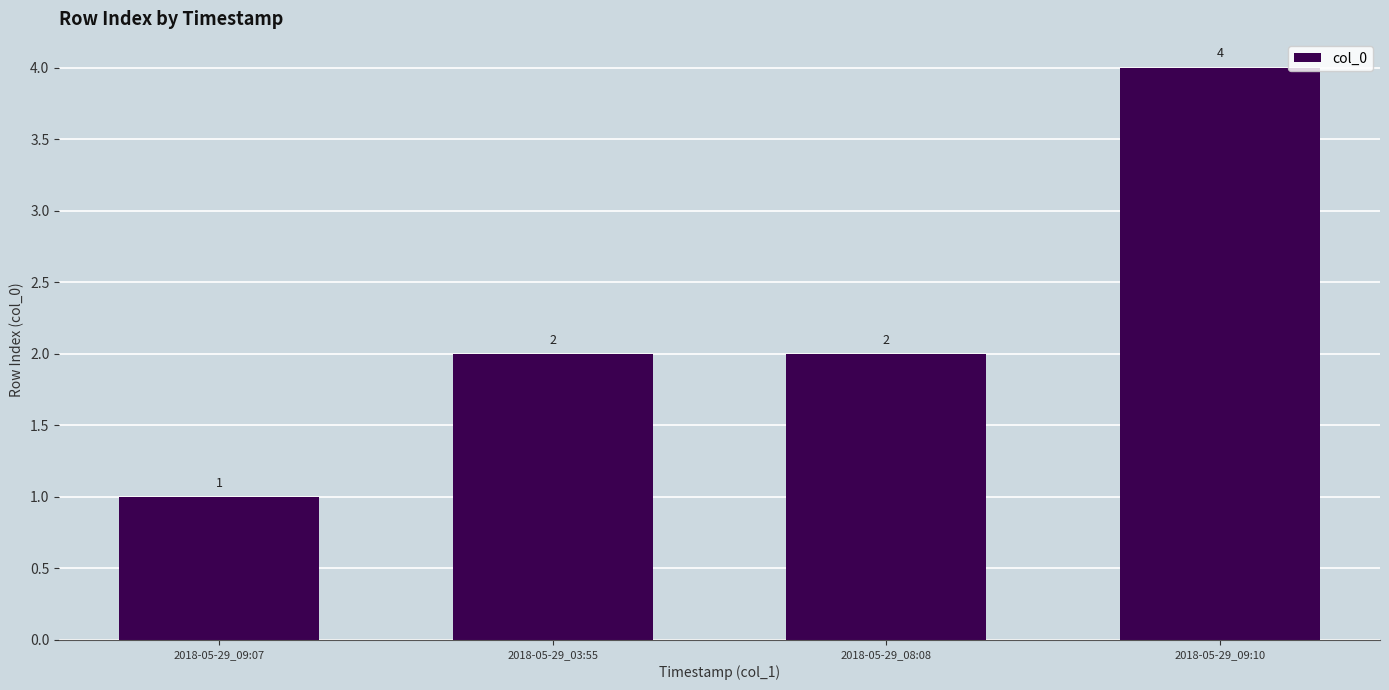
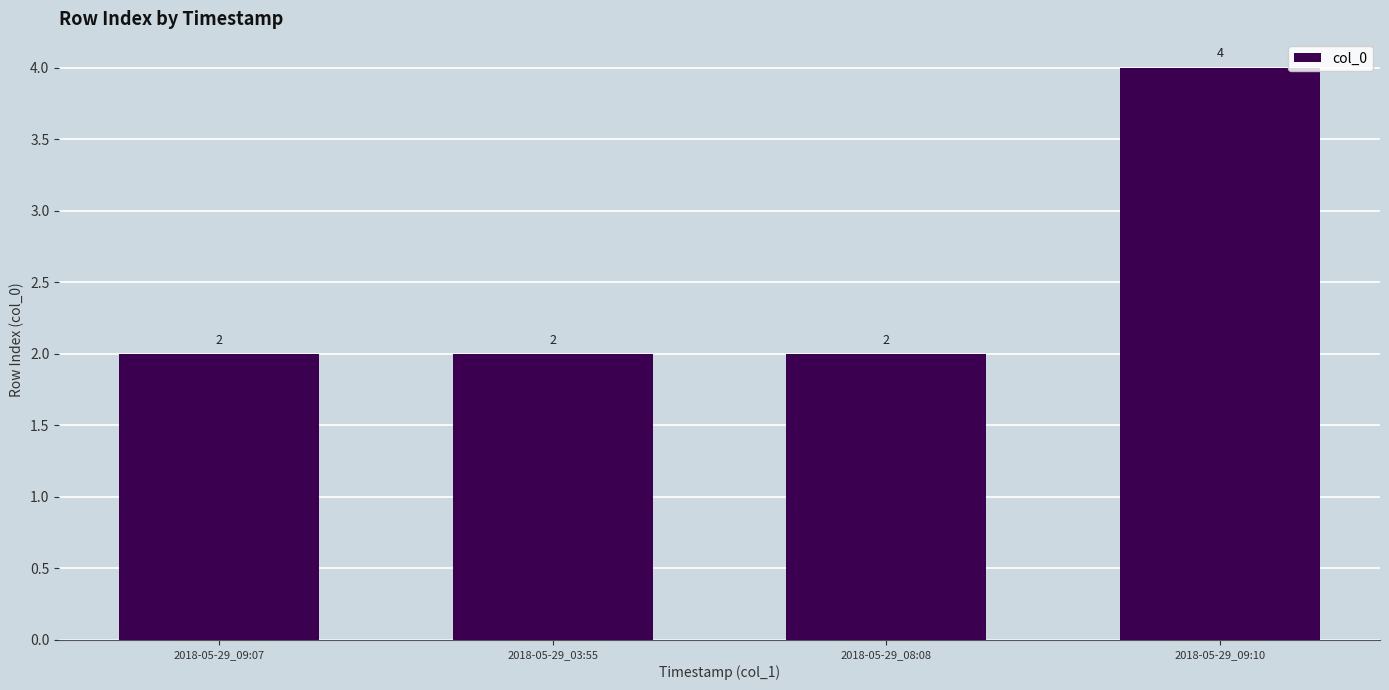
2018-05-29_09:07: 1 -> 2
